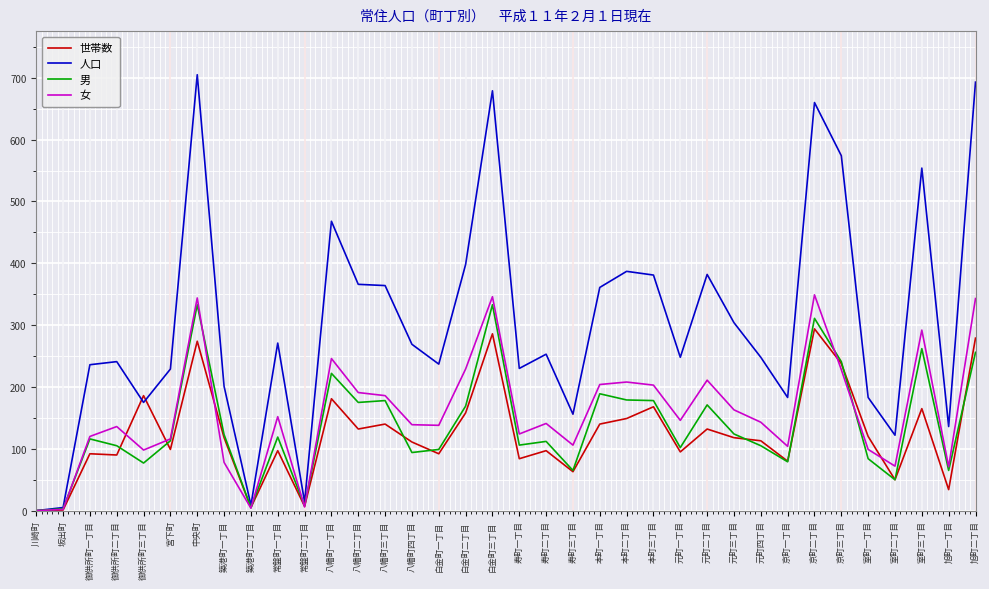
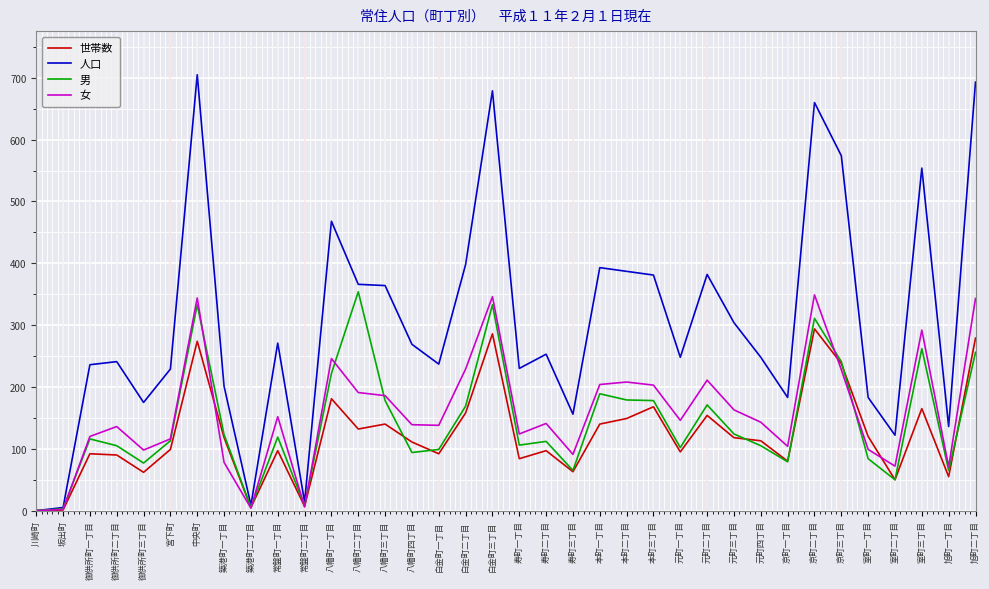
世帯数, 御供所町三丁目: 190 -> 60
男, 八幡町二丁目: 180 -> 350
女, 寿町三丁目: 110 -> 90
人口, 本町一丁目: 360 -> 390
世帯数, 元町二丁目: 130 -> 150
世帯数, 旭町一丁目: 30 -> 60
